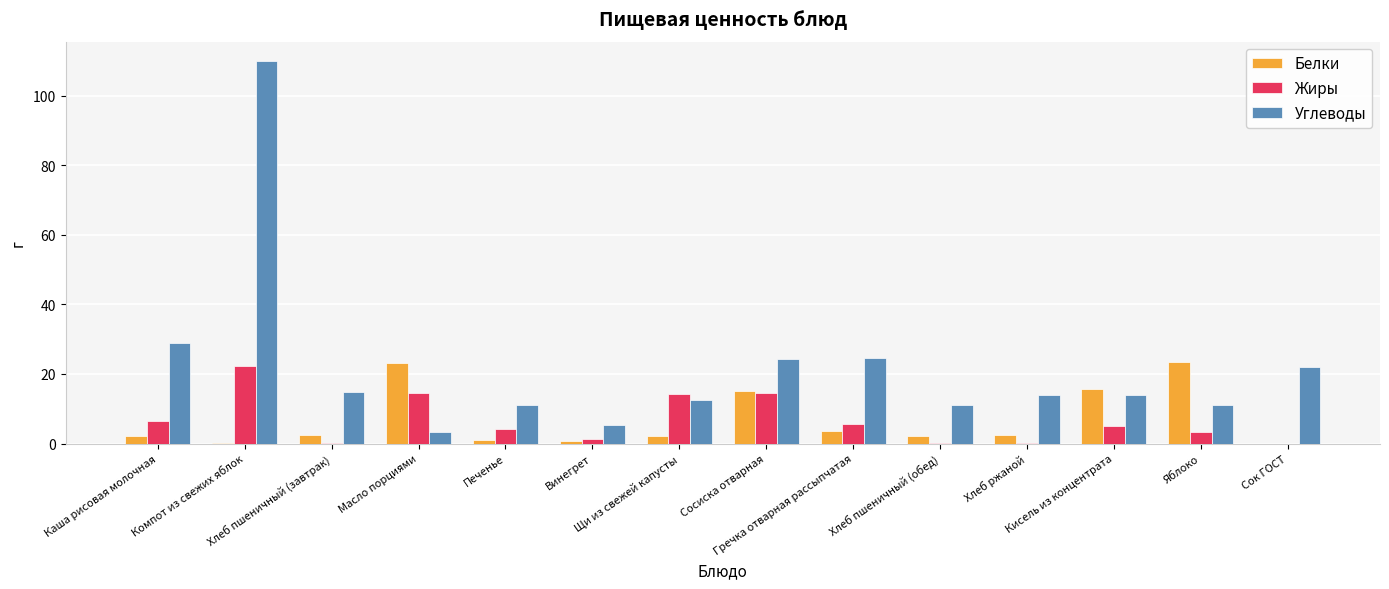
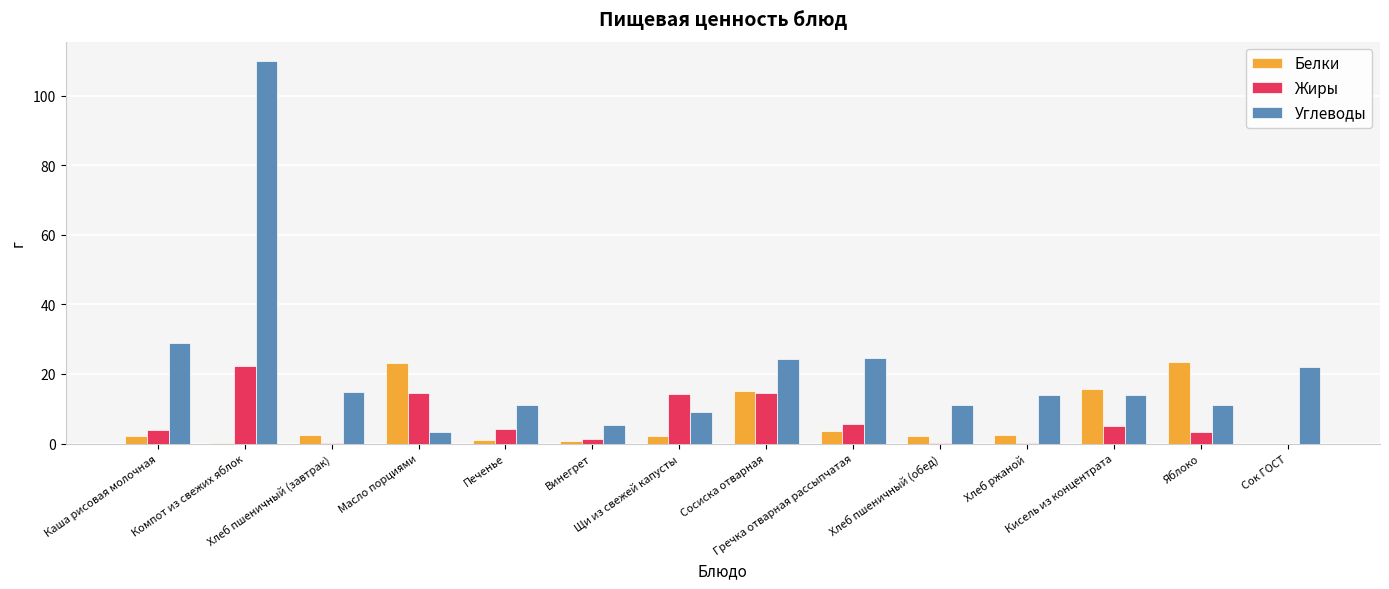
Жиры, Каша рисовая молочная: 6 -> 4
Углеводы, Щи из свежей капусты: 12 -> 9
